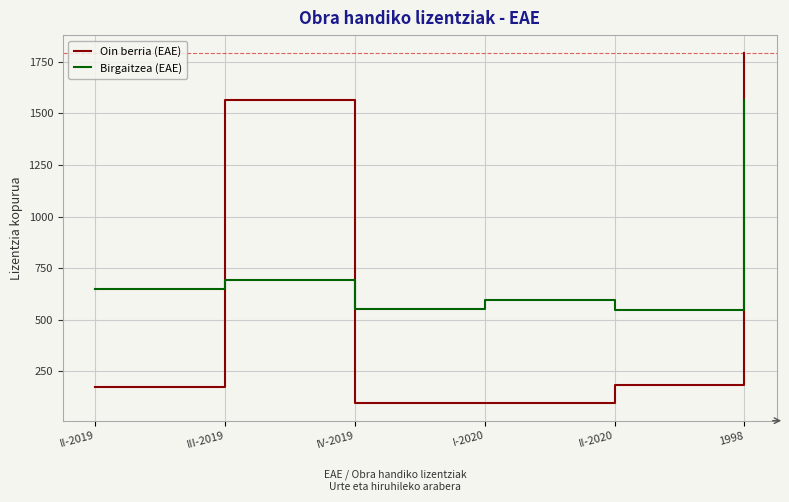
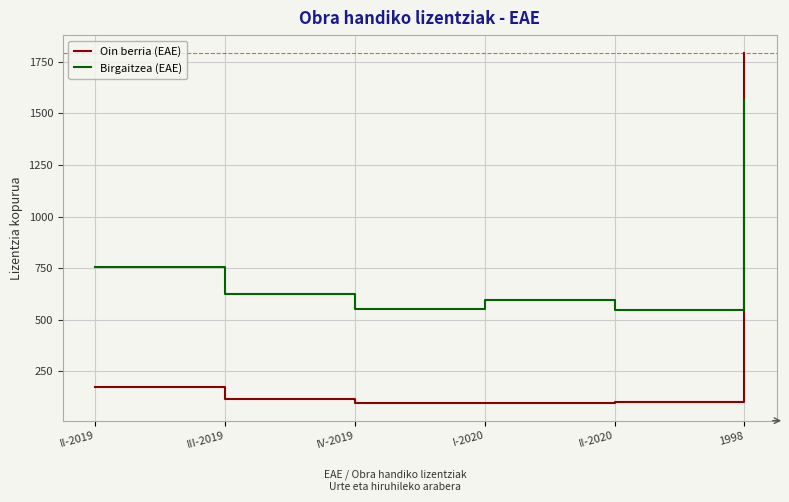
Birgaitzea (EAE), II-2019: 650 -> 750
Oin berria (EAE), III-2019: 1570 -> 120
Birgaitzea (EAE), III-2019: 690 -> 630
Oin berria (EAE), II-2020: 180 -> 100
